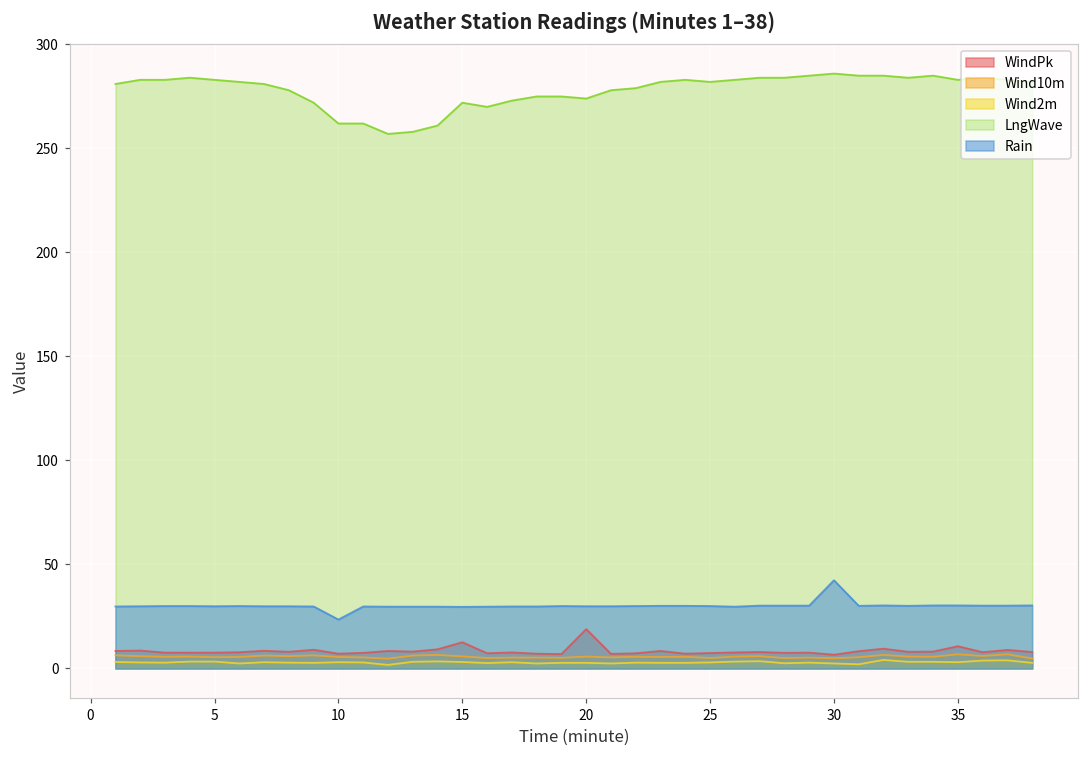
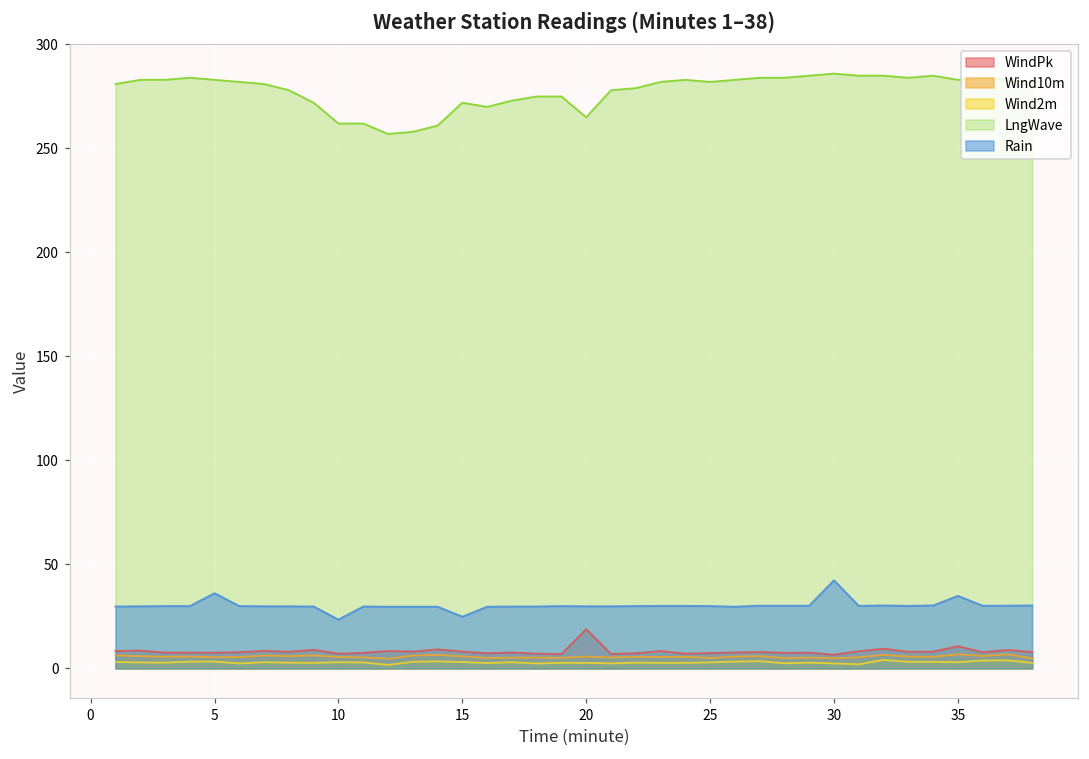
Rain, 5: 30 -> 36
WindPk, 15: 13 -> 8
Rain, 15: 30 -> 25
LngWave, 20: 274 -> 265
Rain, 35: 30 -> 35
